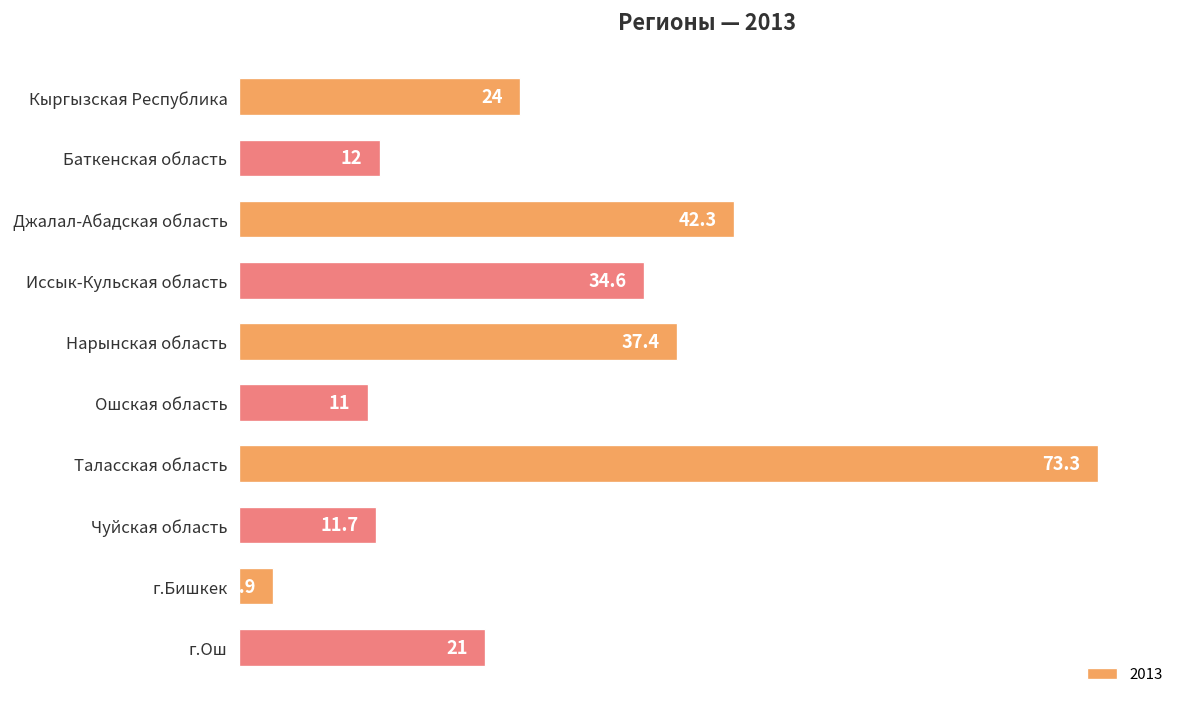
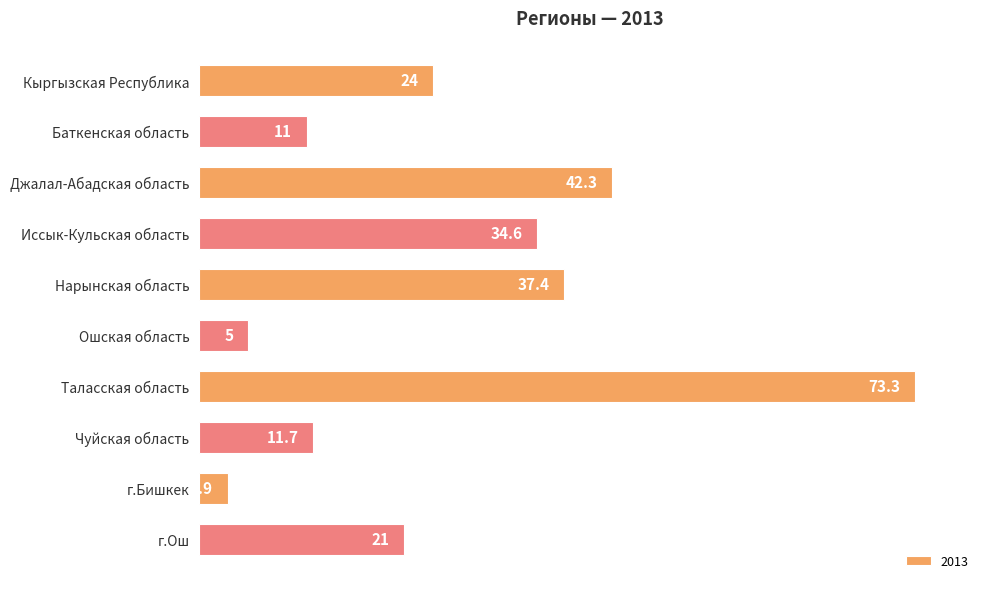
Баткенская область: 12 -> 11
Ошская область: 11 -> 5
